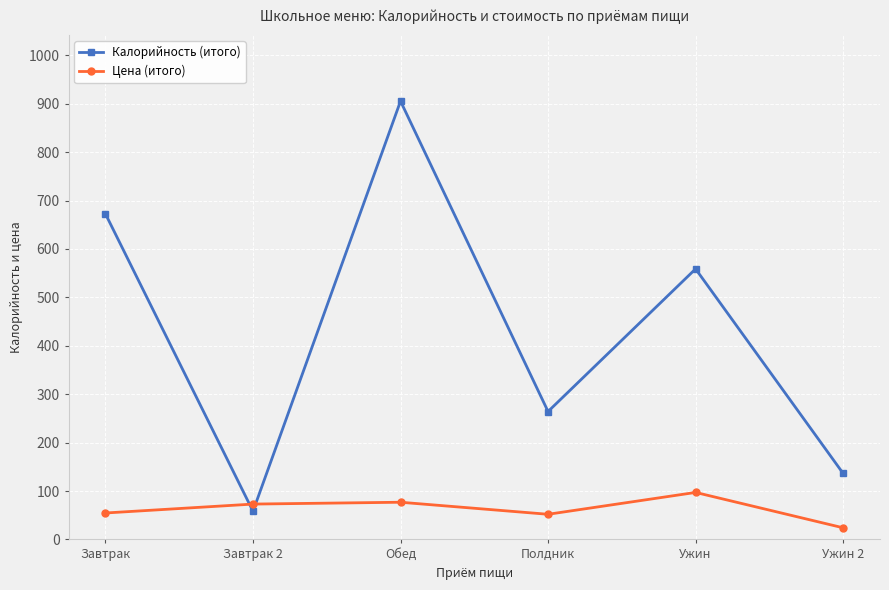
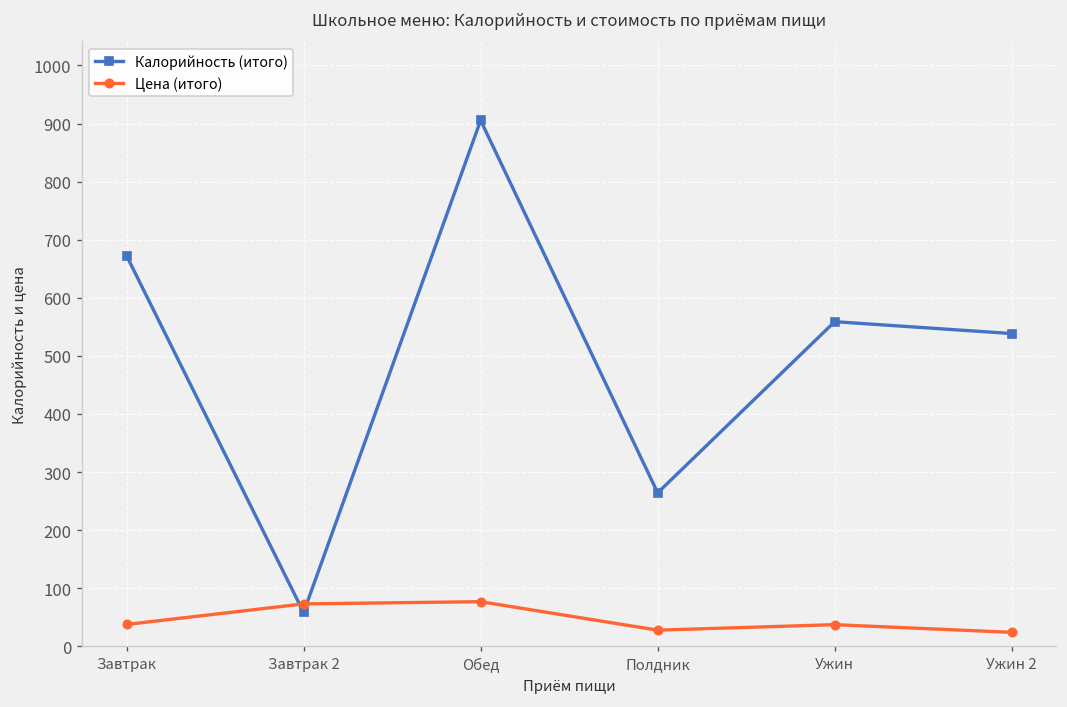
Цена (итого), Завтрак: 50 -> 40
Цена (итого), Полдник: 50 -> 30
Цена (итого), Ужин: 100 -> 40
Калорийность (итого), Ужин 2: 140 -> 540
